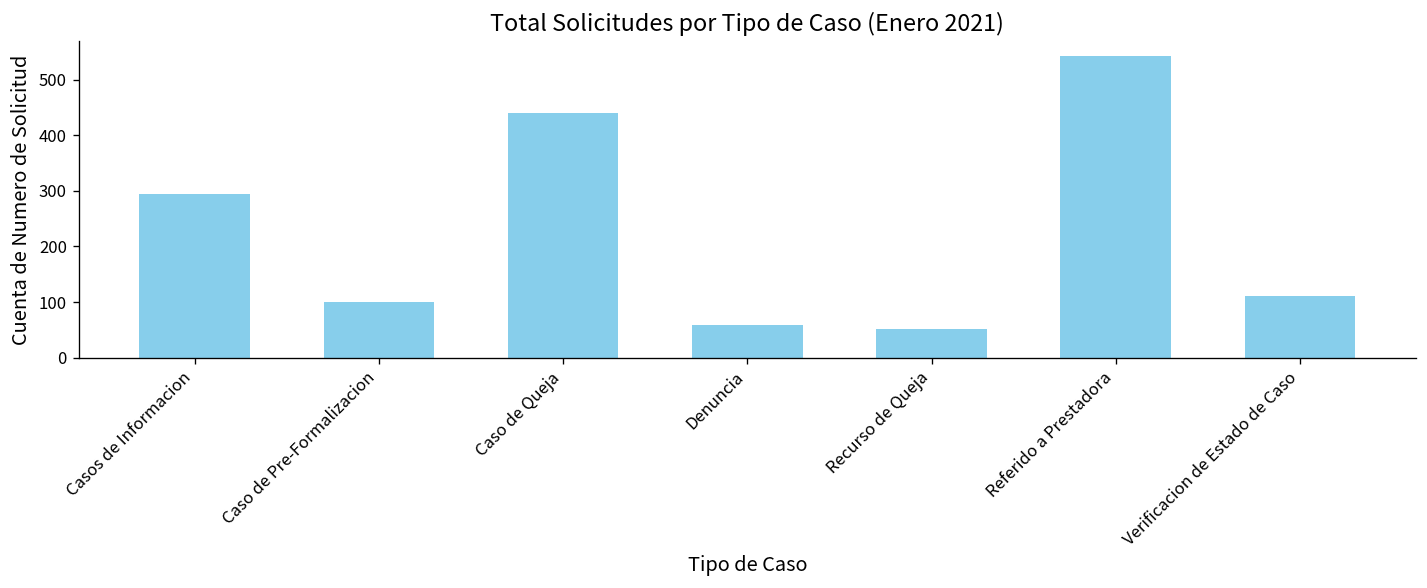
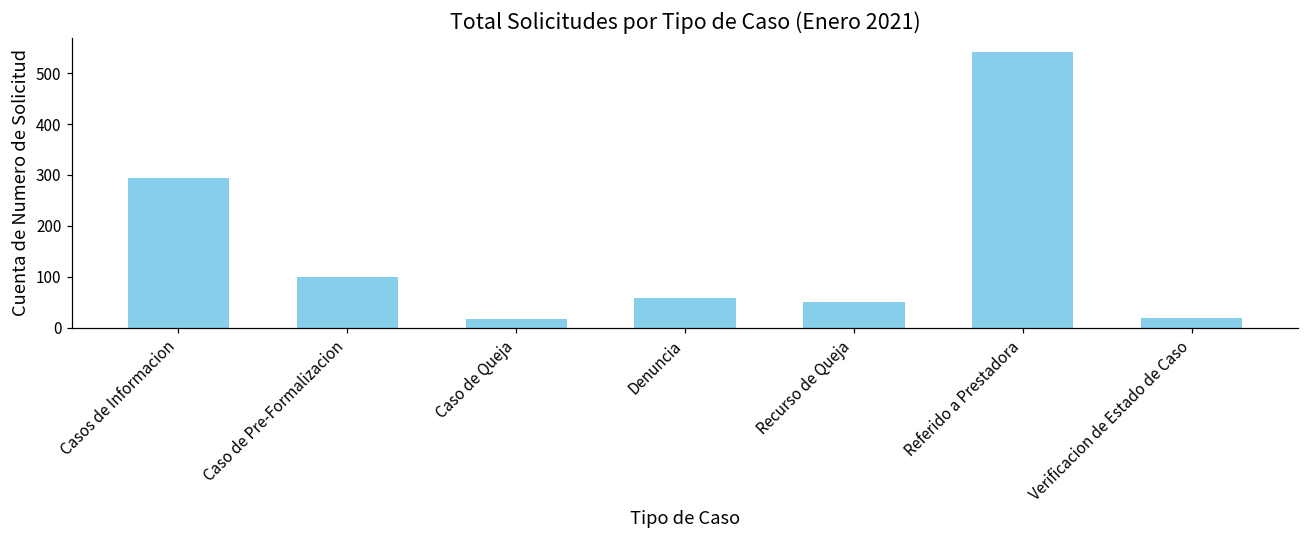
Caso de Queja: 440 -> 20
Verificacion de Estado de Caso: 110 -> 20
